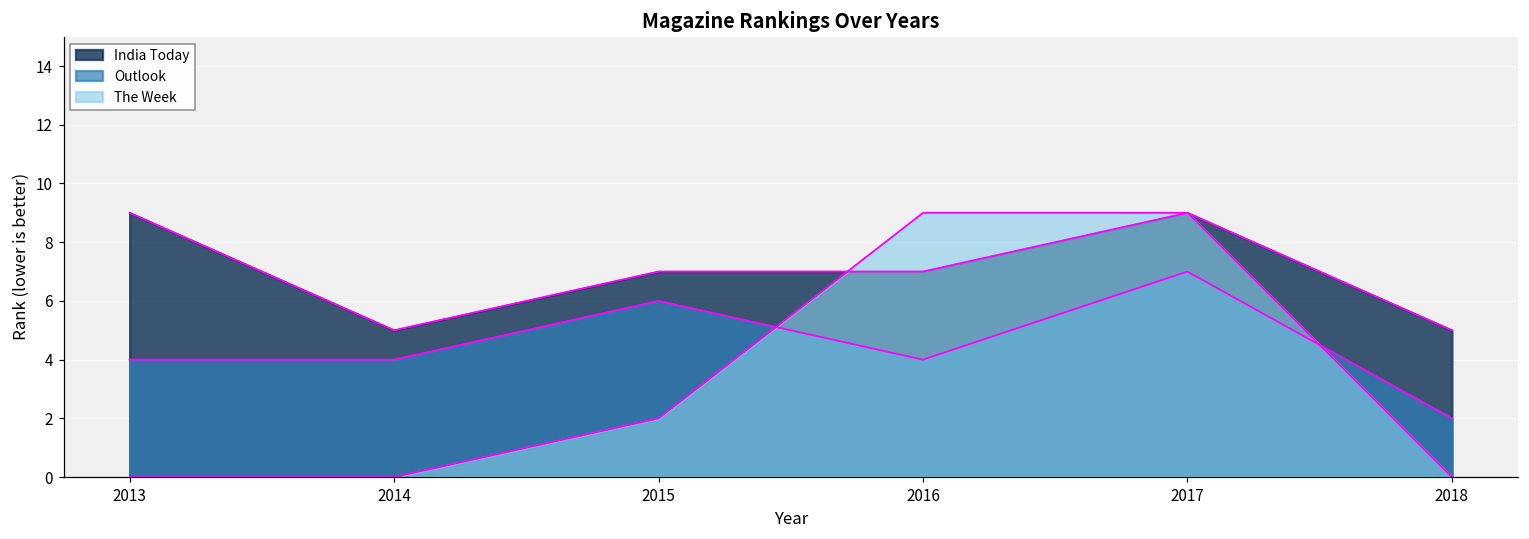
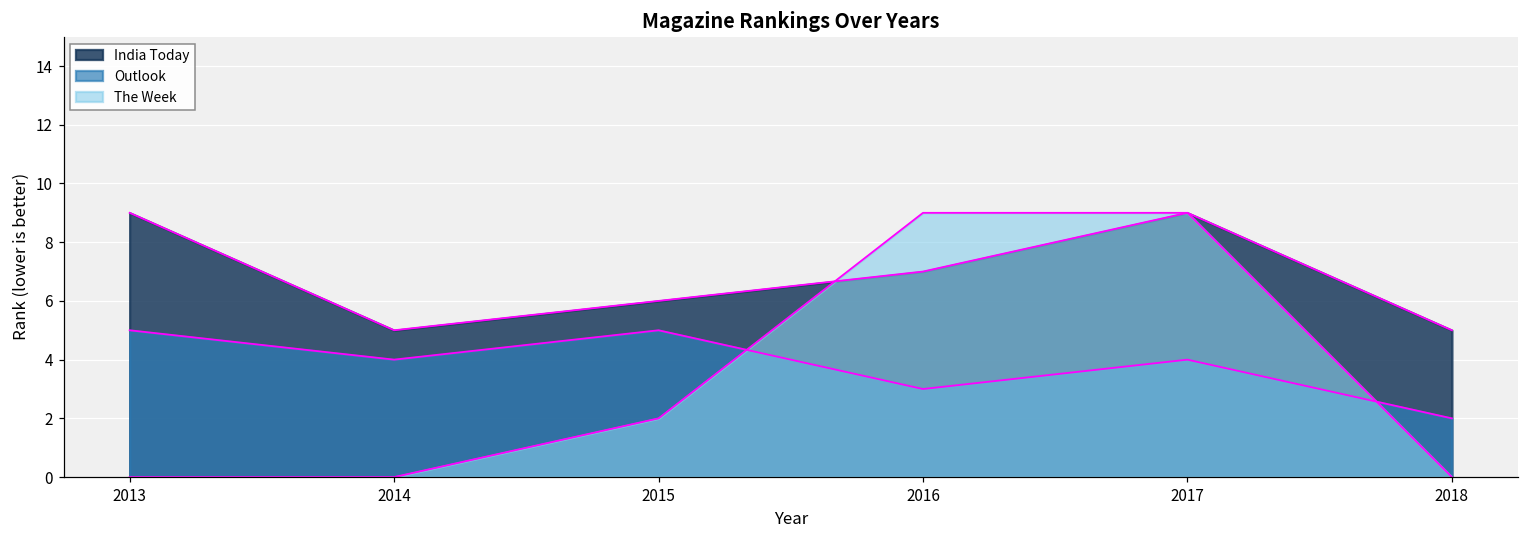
Outlook, 2013: 4 -> 5
India Today, 2015: 7 -> 6
Outlook, 2015: 6 -> 5
Outlook, 2016: 4 -> 3
Outlook, 2017: 7 -> 4
